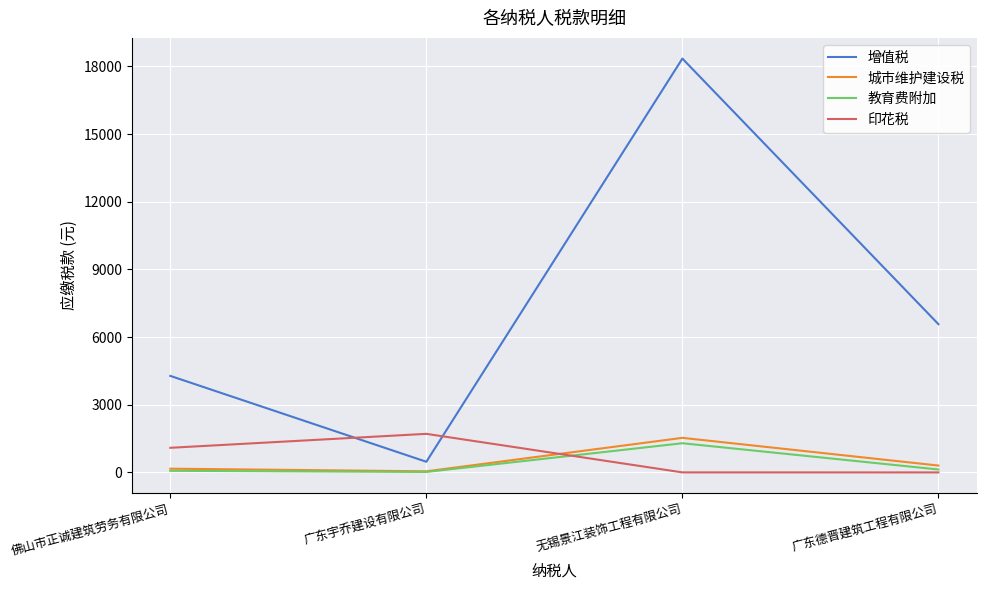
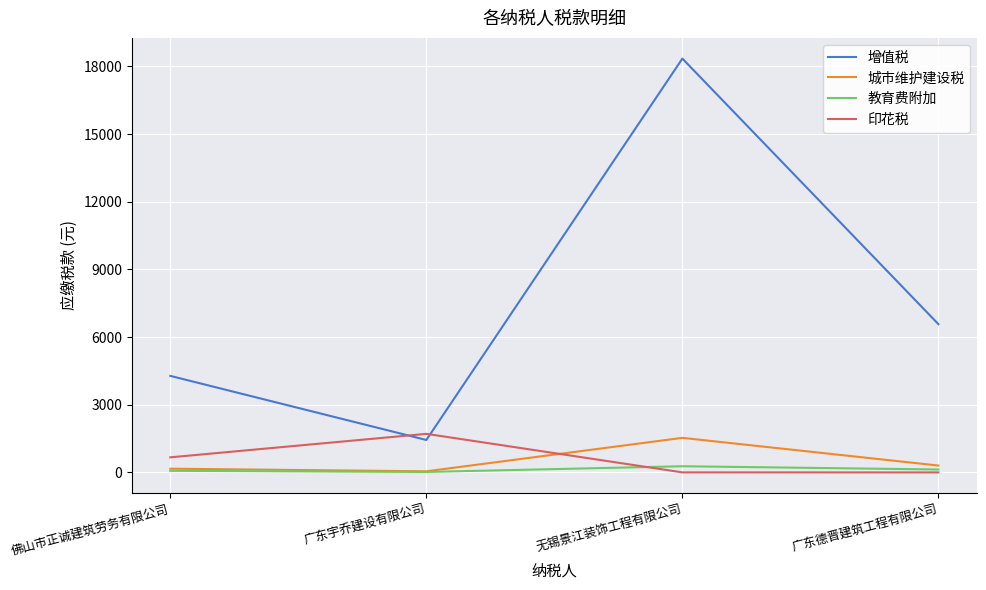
印花税, 佛山市正诚建筑劳务有限公司: 1100 -> 700
增值税, 广东宇乔建设有限公司: 500 -> 1400
教育费附加, 无锡景江装饰工程有限公司: 1300 -> 300
